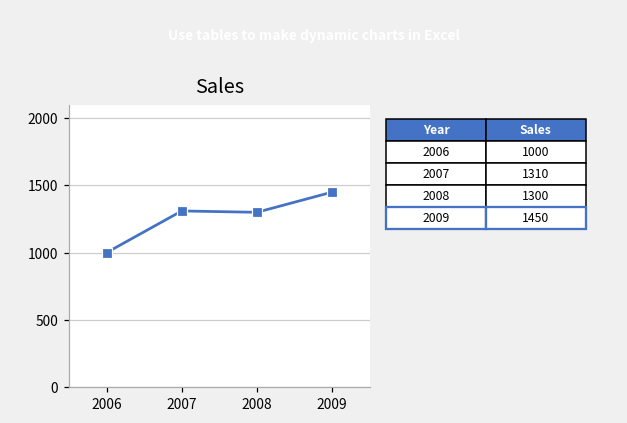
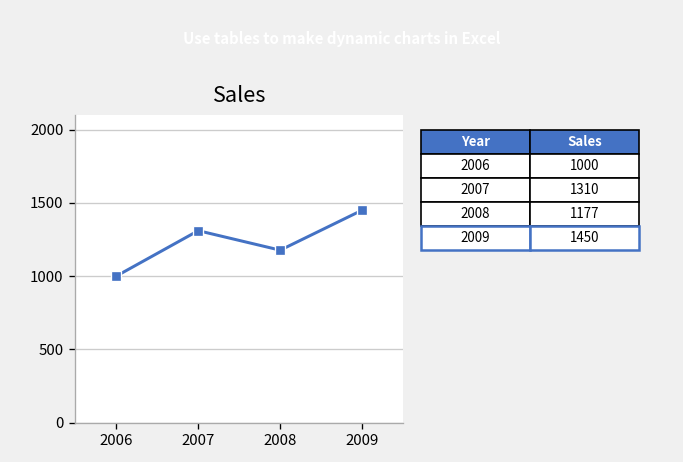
2008: 1300 -> 1177
